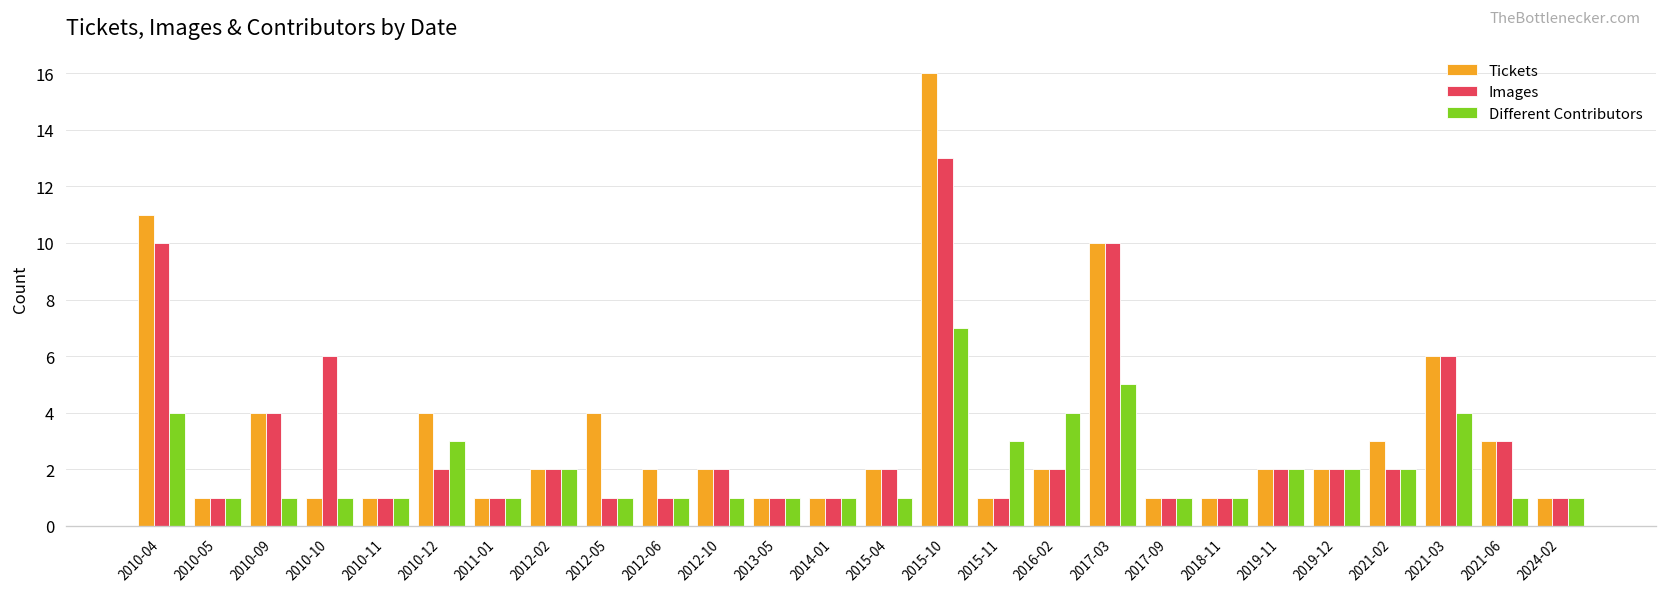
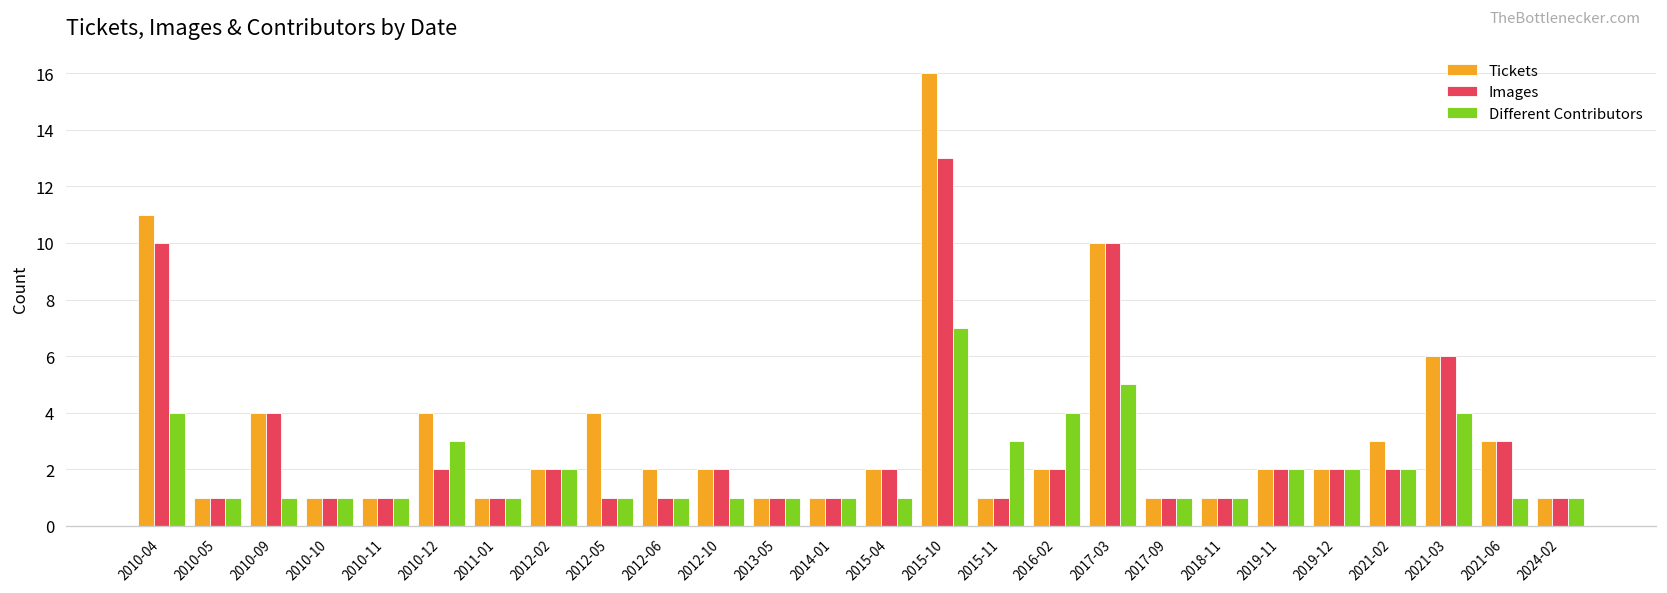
Images, 2010-10: 6 -> 1
